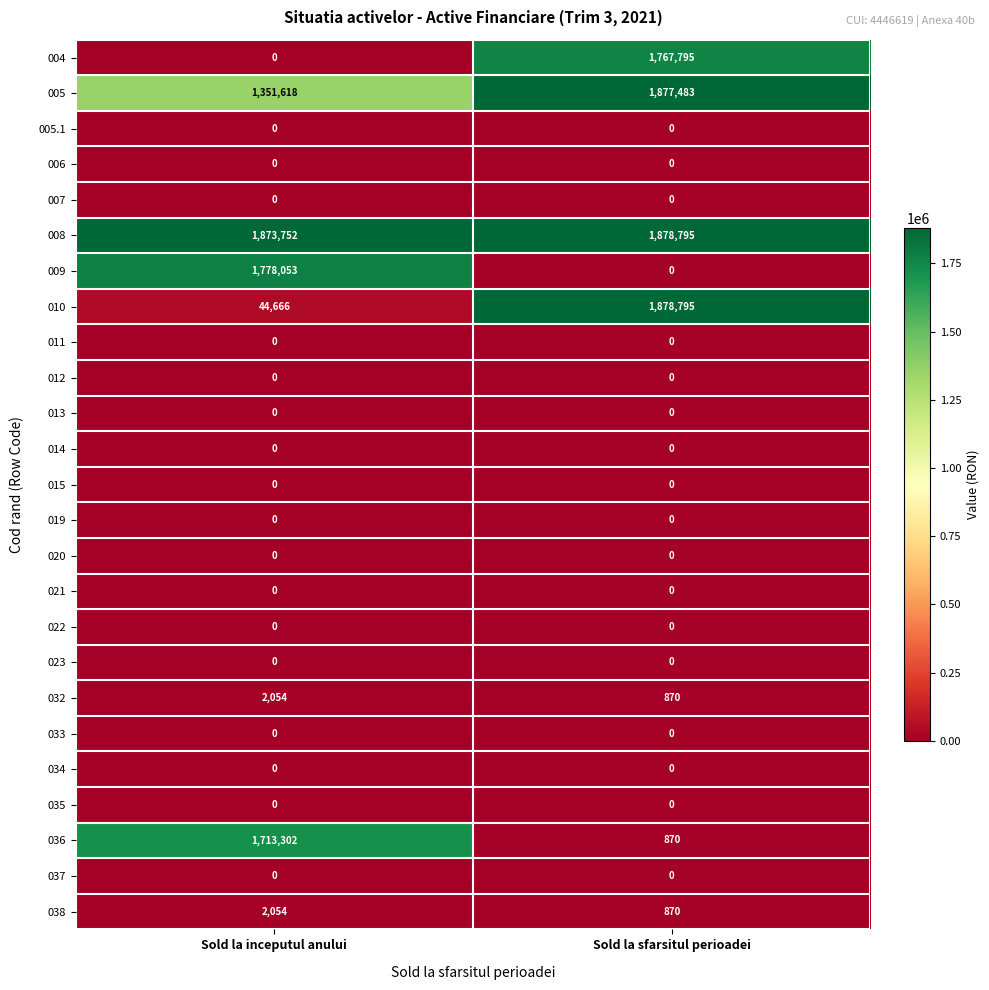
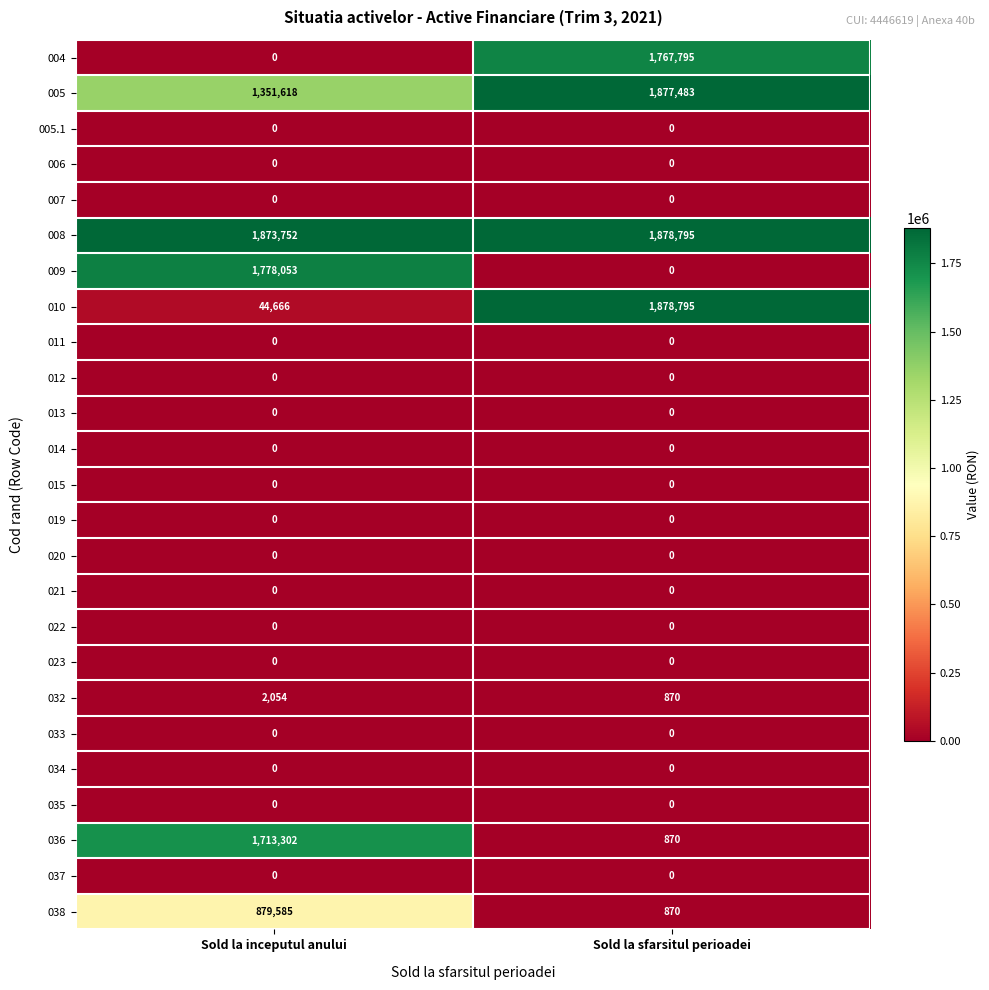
038, Sold la inceputul anului: 2,054 -> 879,585
